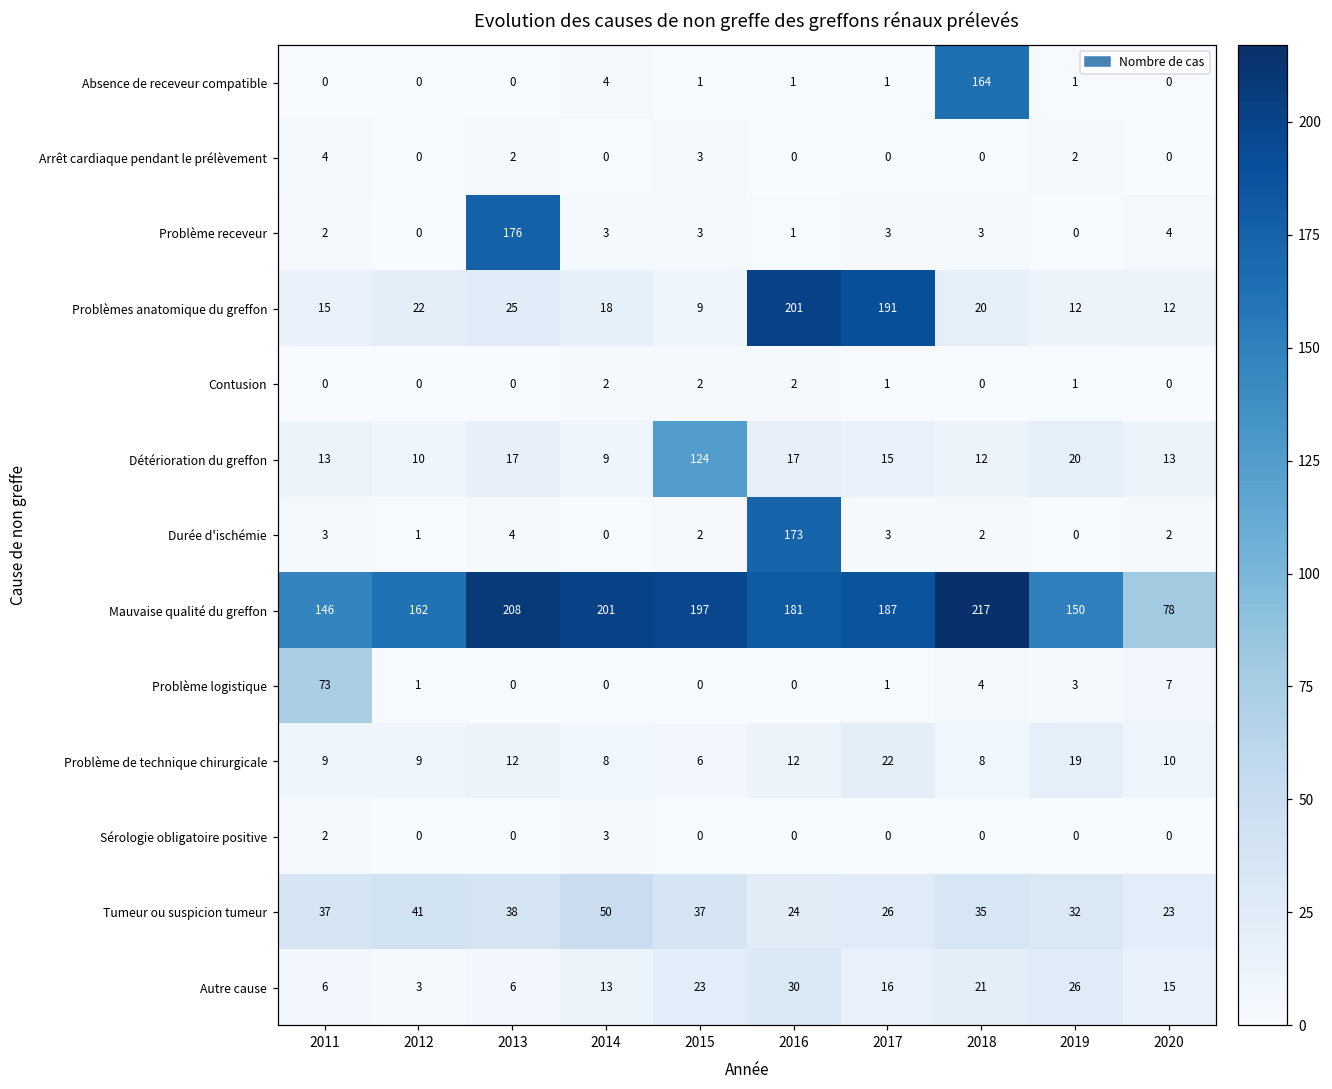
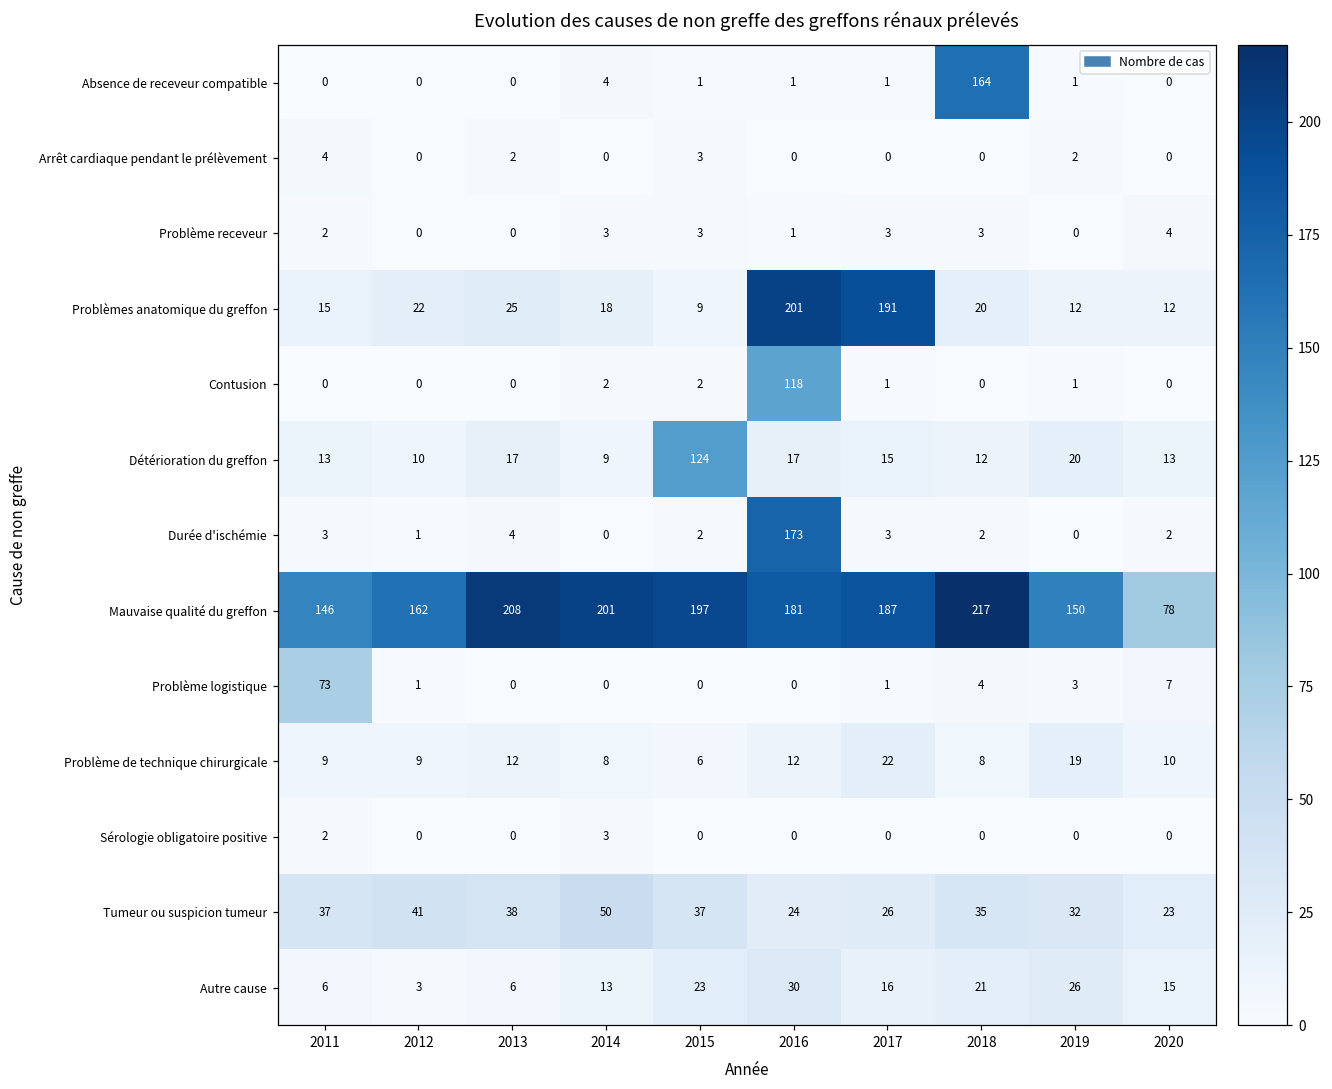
Problème receveur, 2013: 176 -> 0
Contusion, 2016: 2 -> 118
